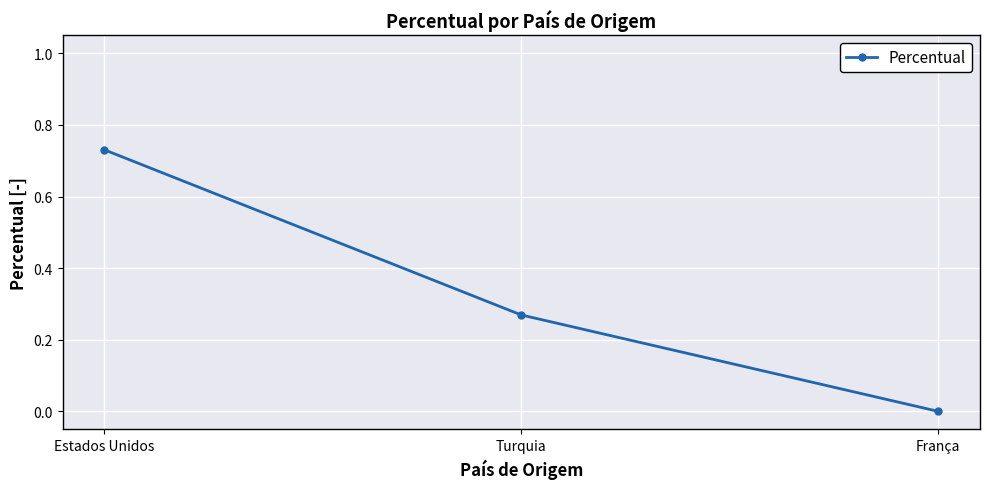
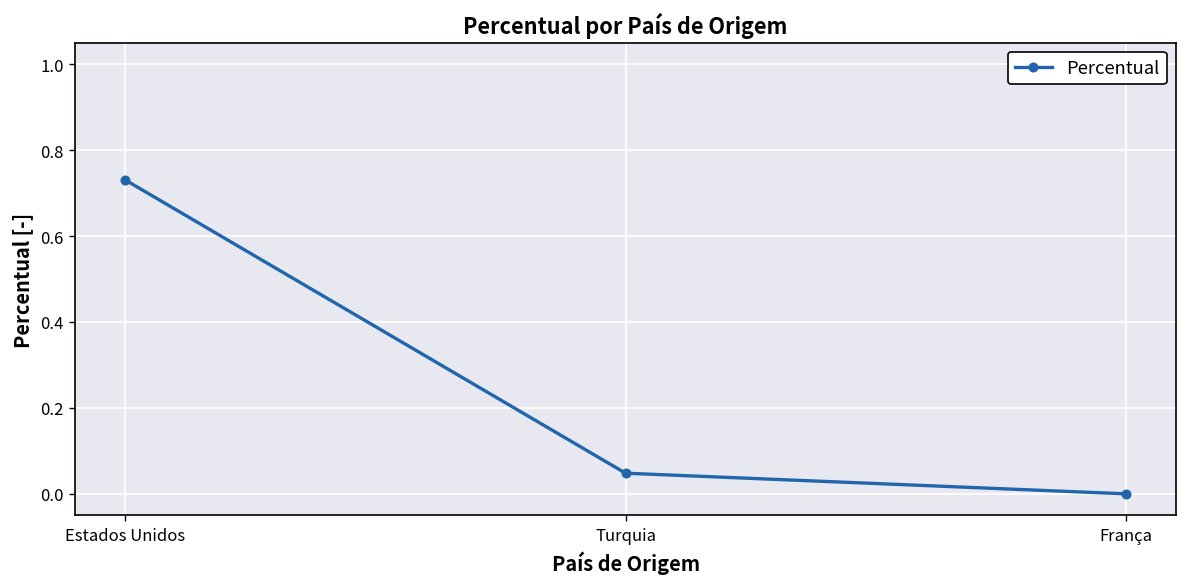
Turquia: 0.27 -> 0.05
